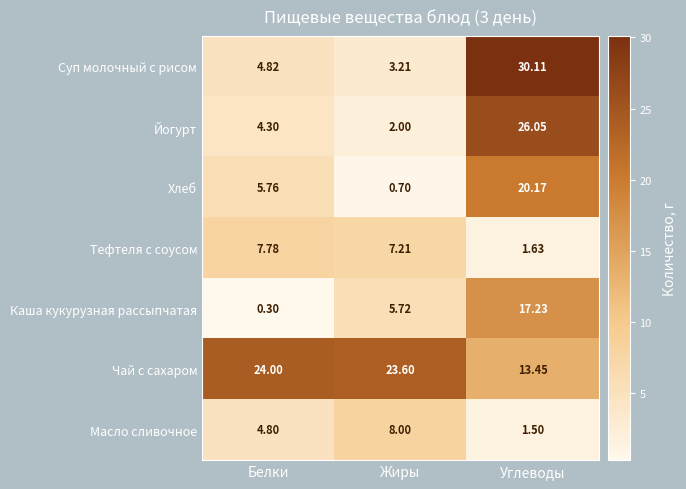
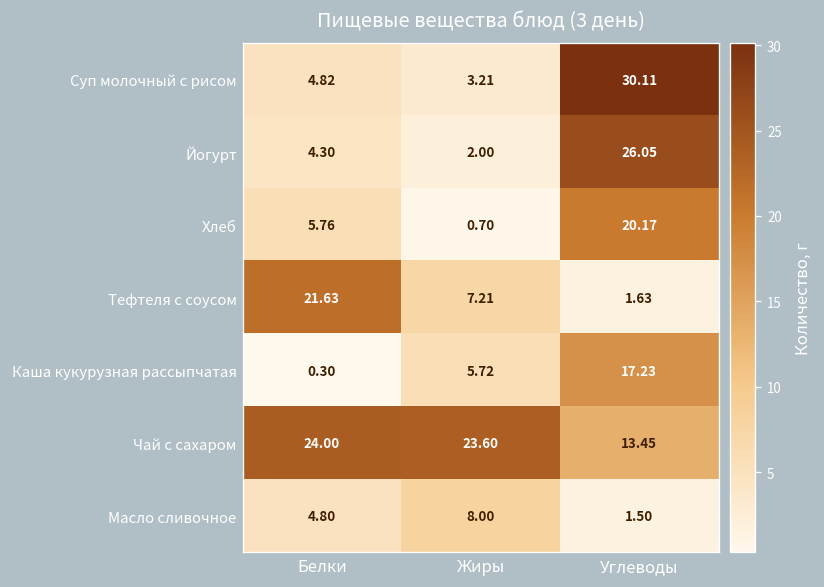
Тефтеля с соусом, Белки: 7.78 -> 21.63
